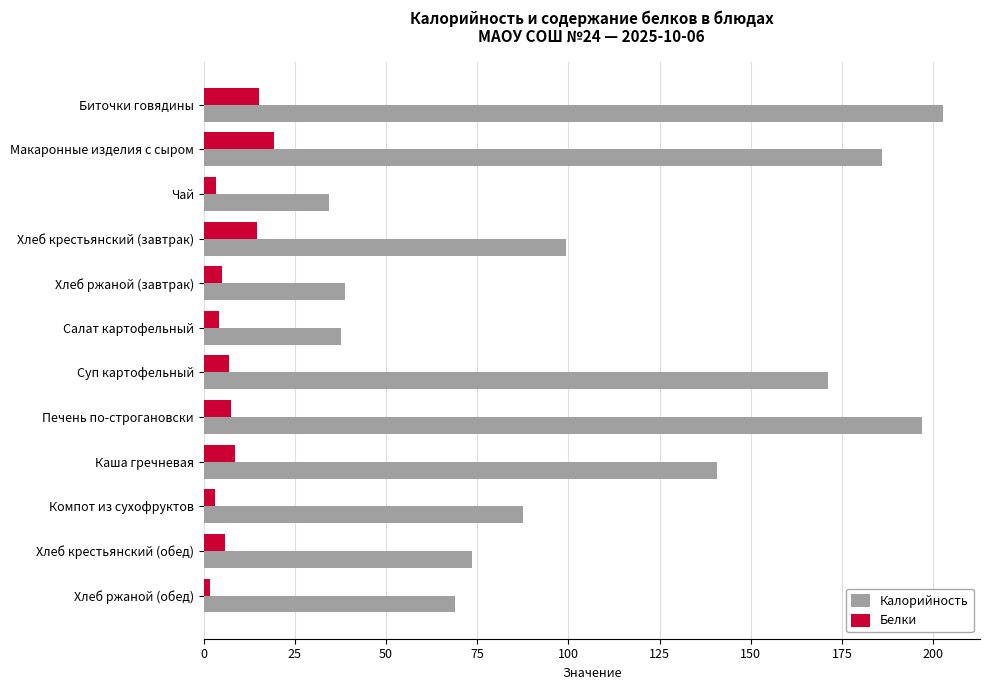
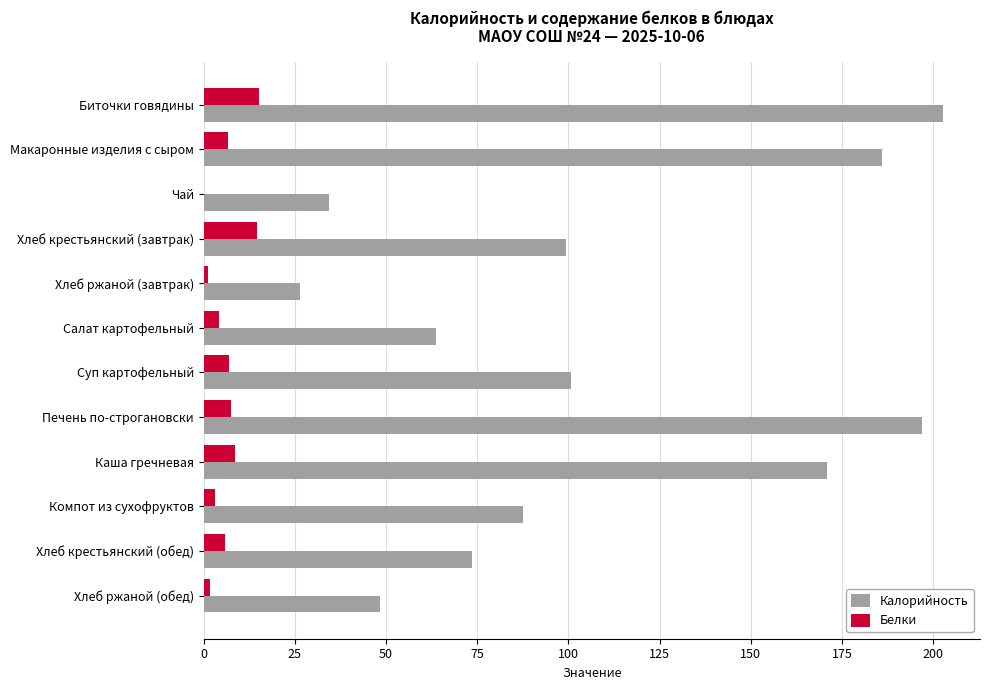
Белки, Макаронные изделия с сыром: 19 -> 7
Белки, Чай: 3 -> 0
Белки, Хлеб ржаной (завтрак): 5 -> 1
Калорийность, Хлеб ржаной (завтрак): 39 -> 27
Калорийность, Салат картофельный: 38 -> 64
Калорийность, Суп картофельный: 171 -> 101
Калорийность, Каша гречневая: 141 -> 171
Калорийность, Хлеб ржаной (обед): 69 -> 48
